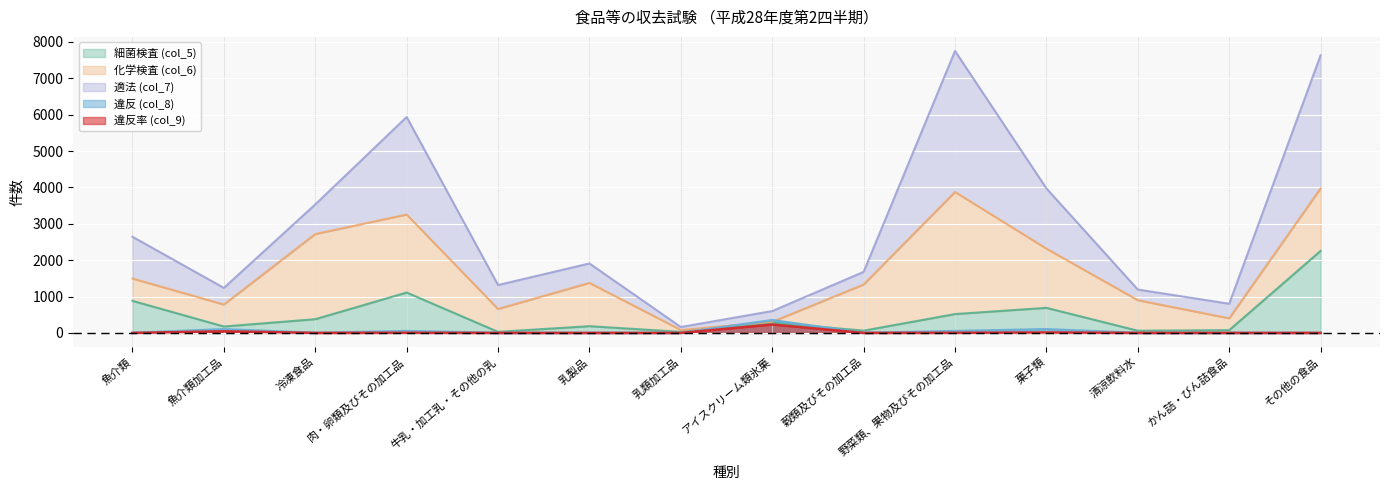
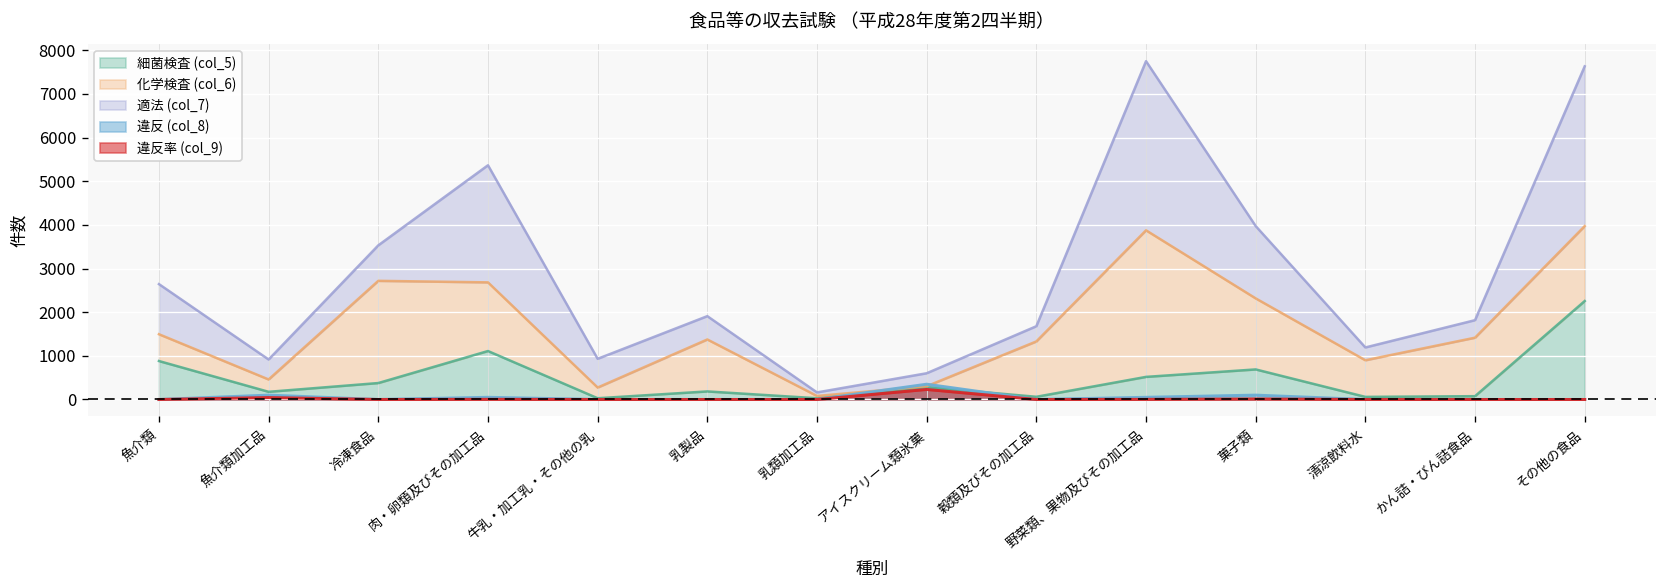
化学検査 (col_6), 魚介類加工品: 600 -> 300
化学検査 (col_6), 肉・卵類及びその加工品: 2100 -> 1600
化学検査 (col_6), 牛乳・加工乳・その他の乳: 600 -> 200
化学検査 (col_6), かん詰・びん詰食品: 300 -> 1300
